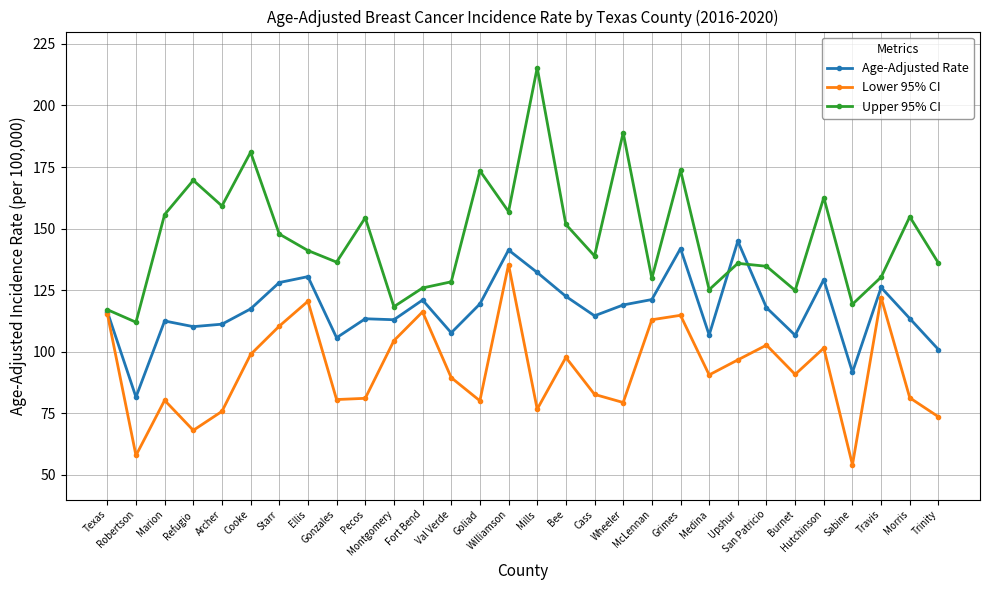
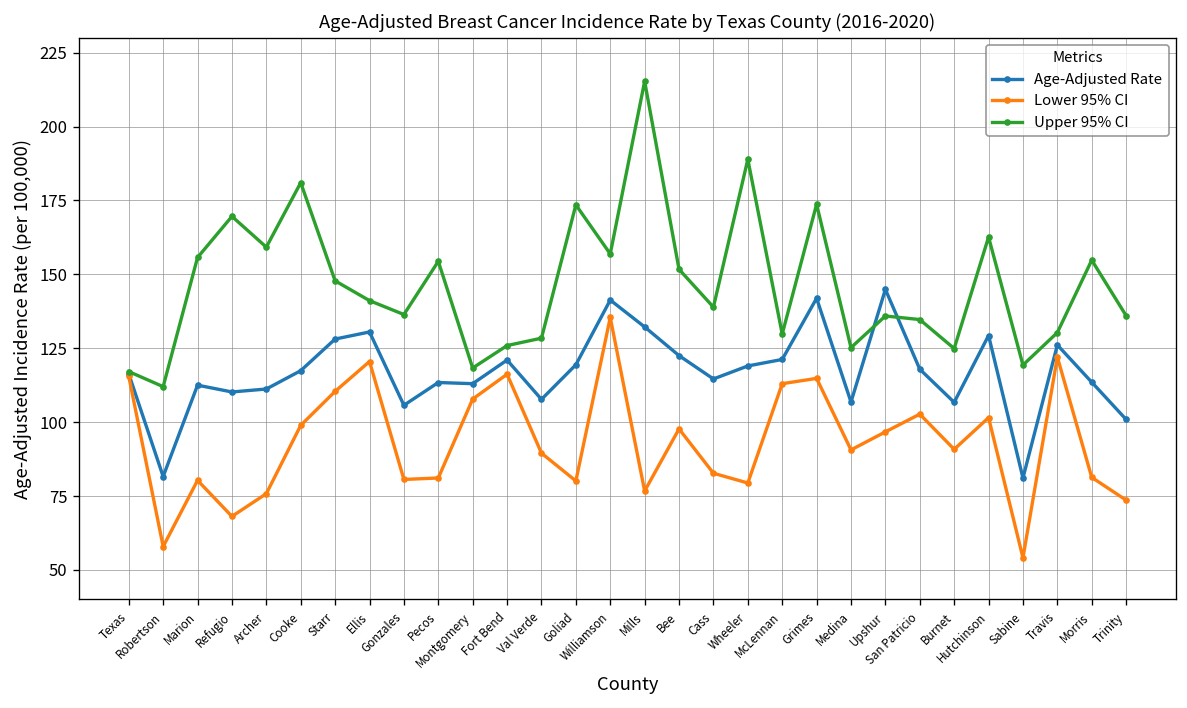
Lower 95% CI, Montgomery: 105 -> 108
Age-Adjusted Rate, Sabine: 92 -> 81
